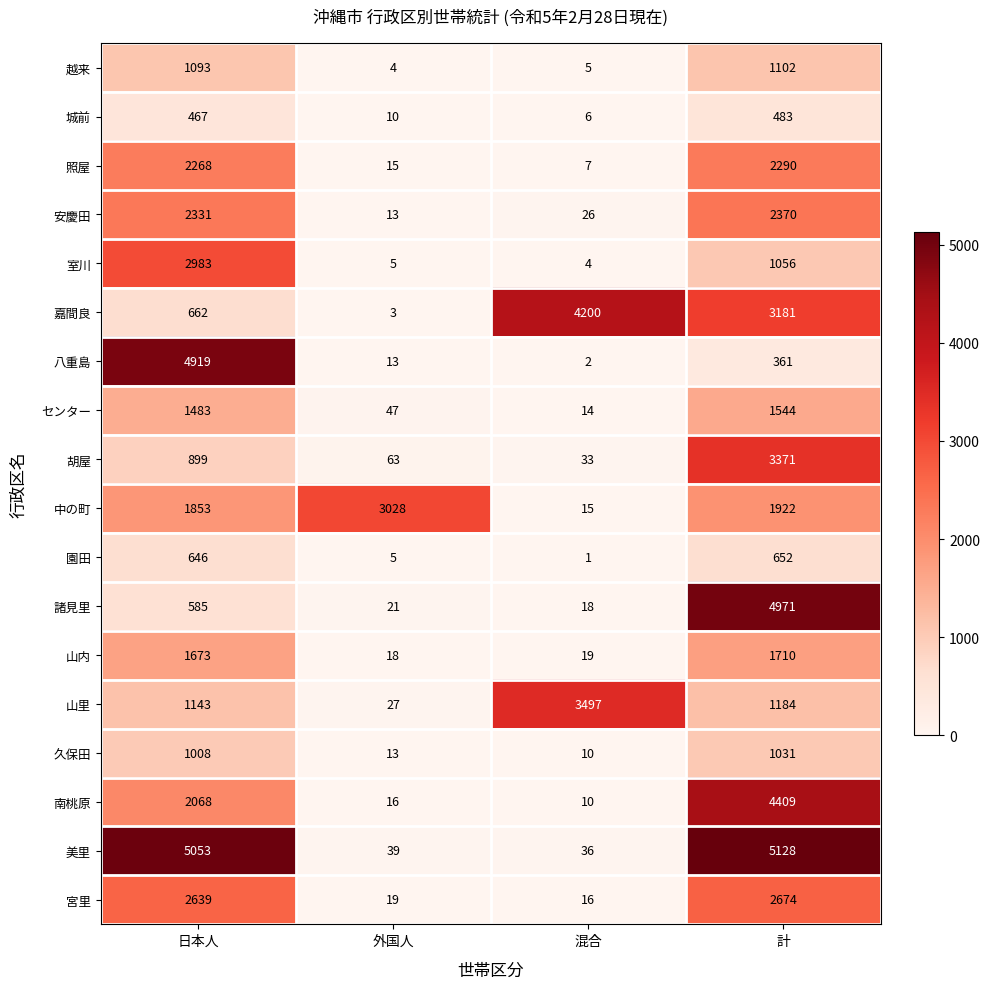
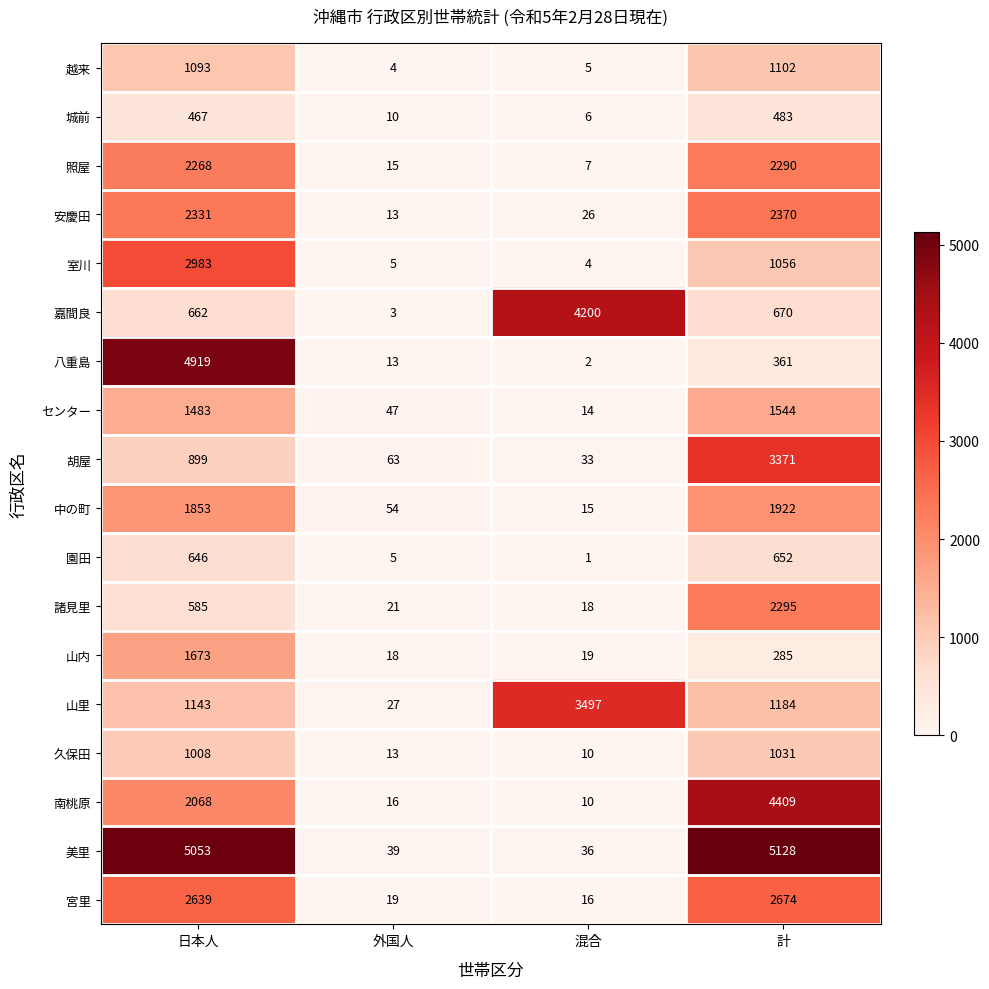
嘉間良, 計: 3181 -> 670
中の町, 外国人: 3028 -> 54
諸見里, 計: 4971 -> 2295
山内, 計: 1710 -> 285
